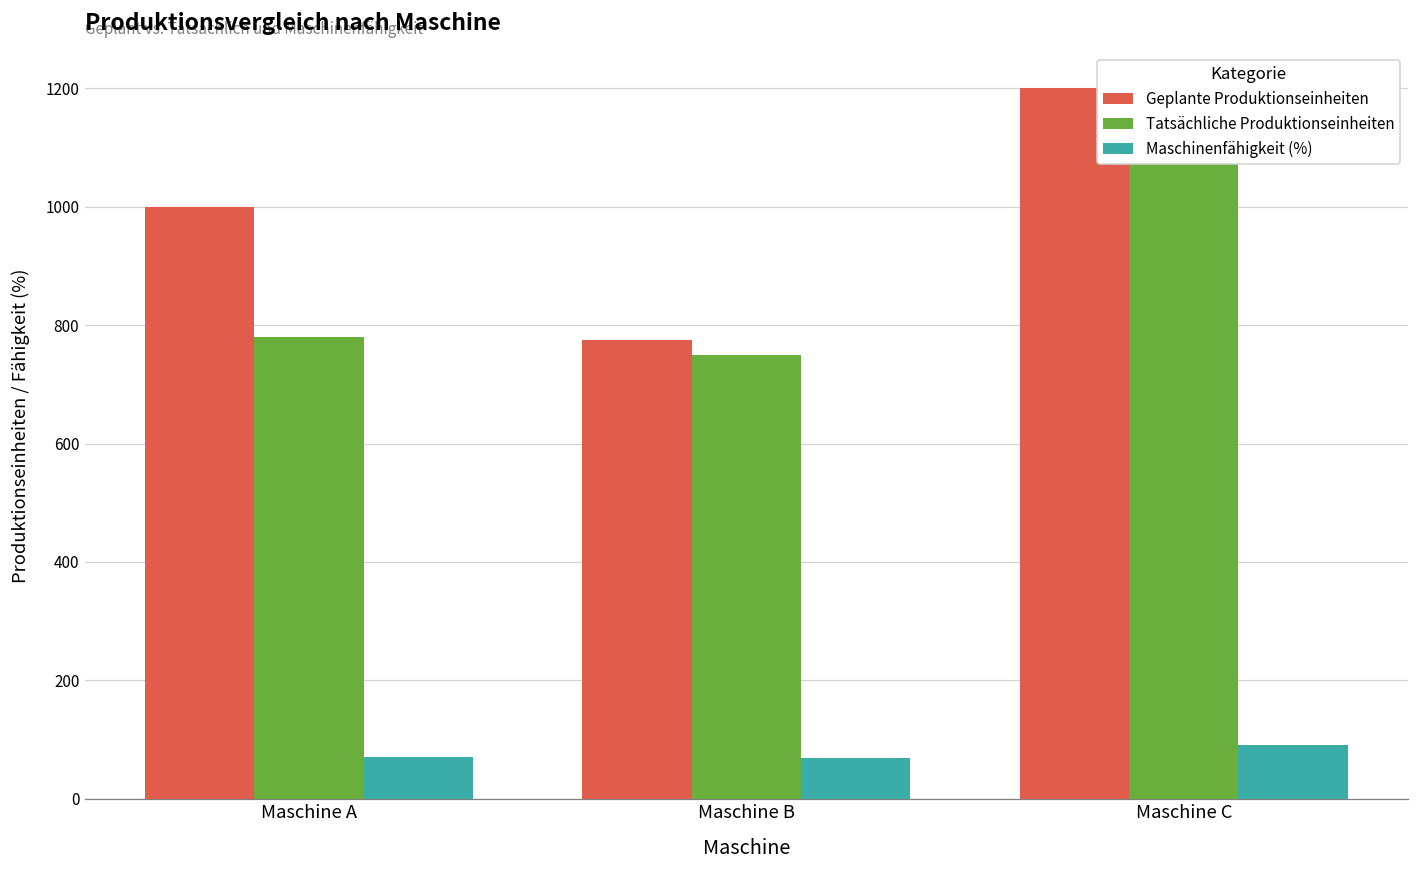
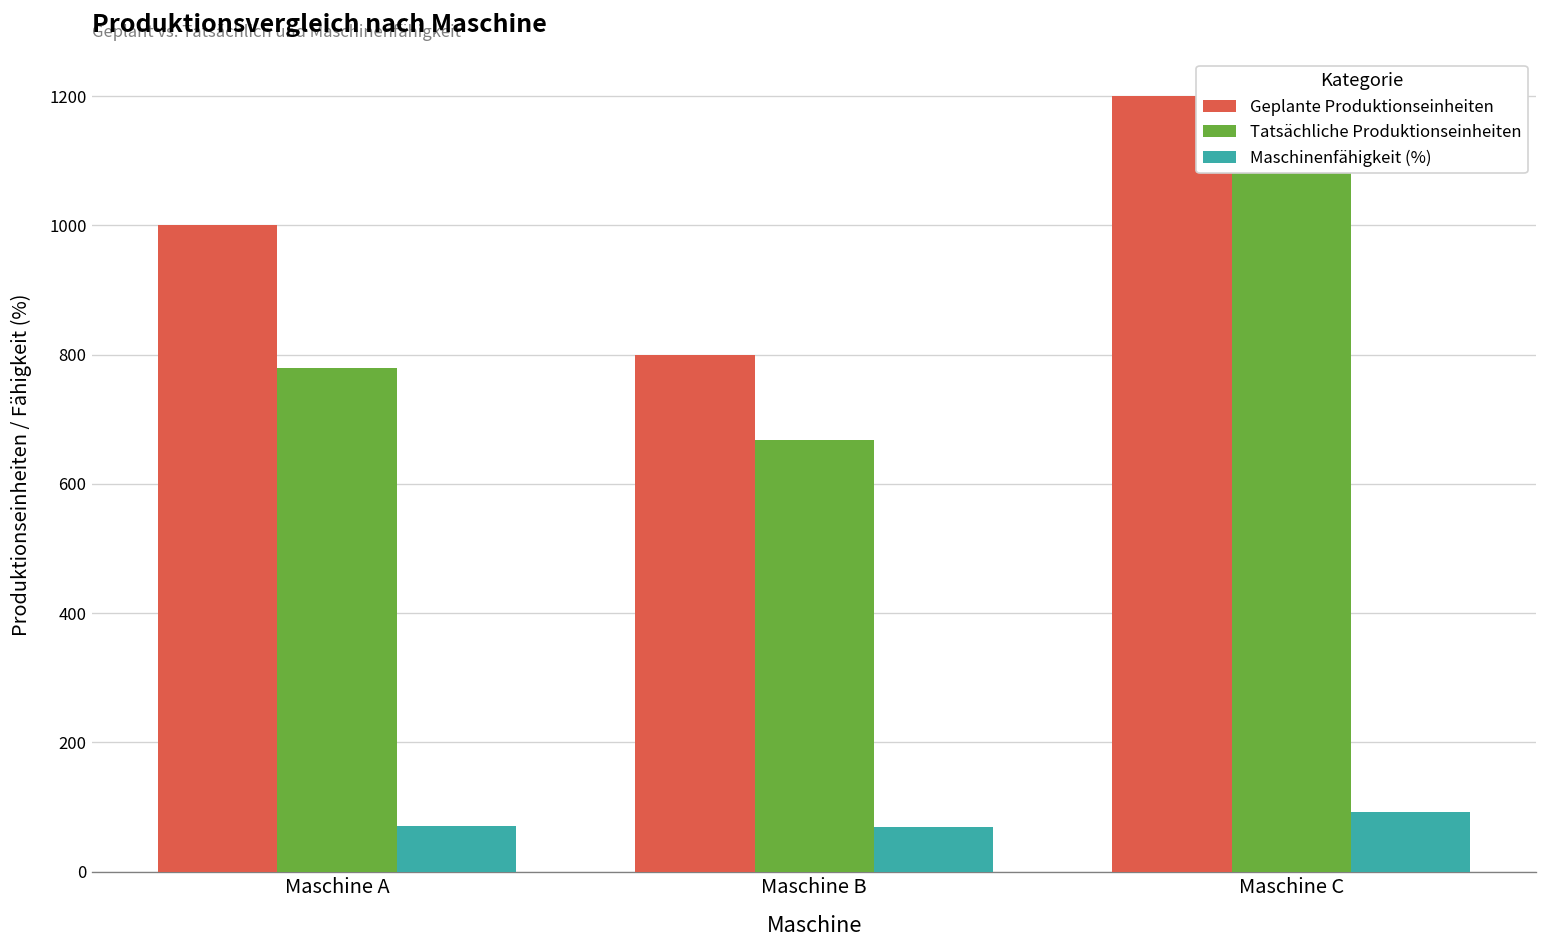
Geplante Produktionseinheiten, Maschine B: 780 -> 800
Tatsächliche Produktionseinheiten, Maschine B: 750 -> 670
